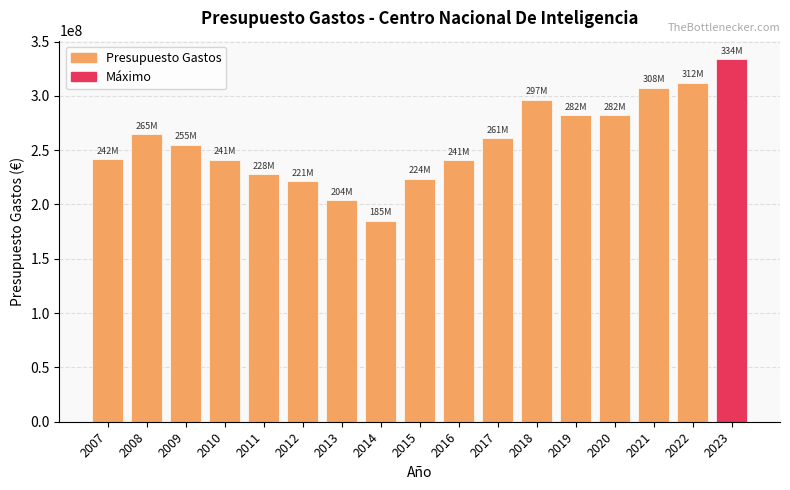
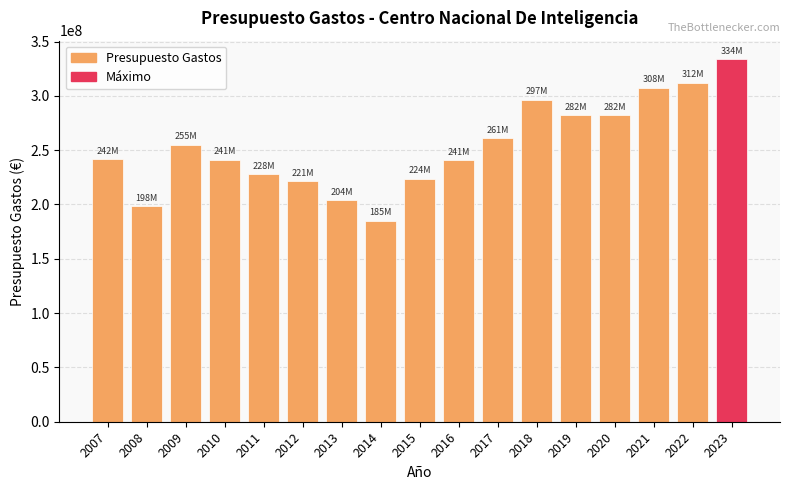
2008: 265M -> 198M
